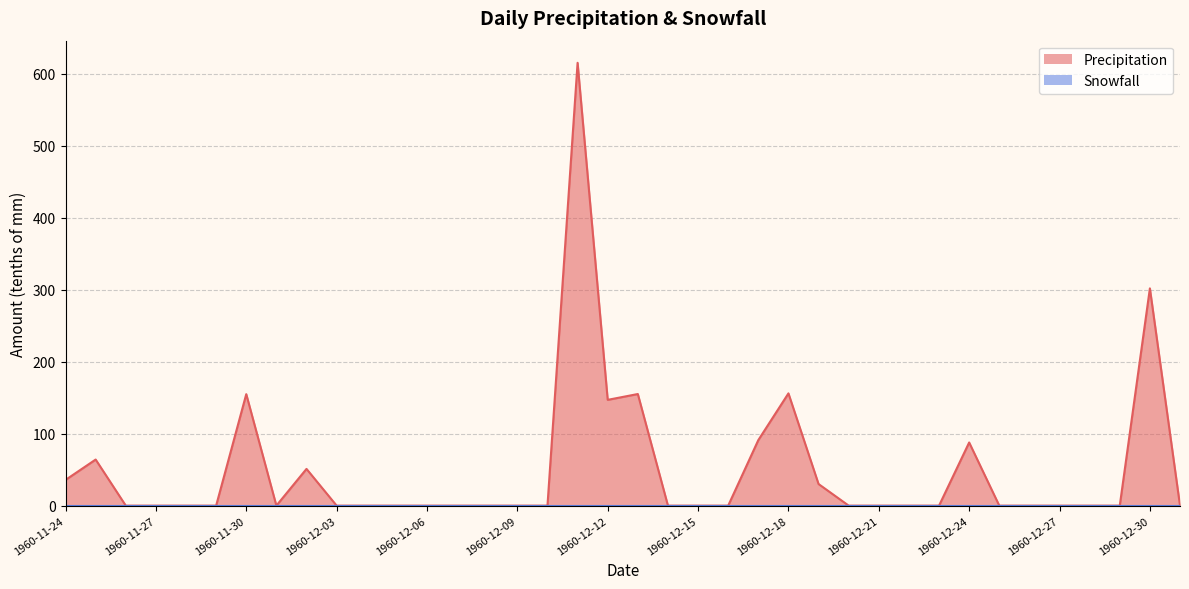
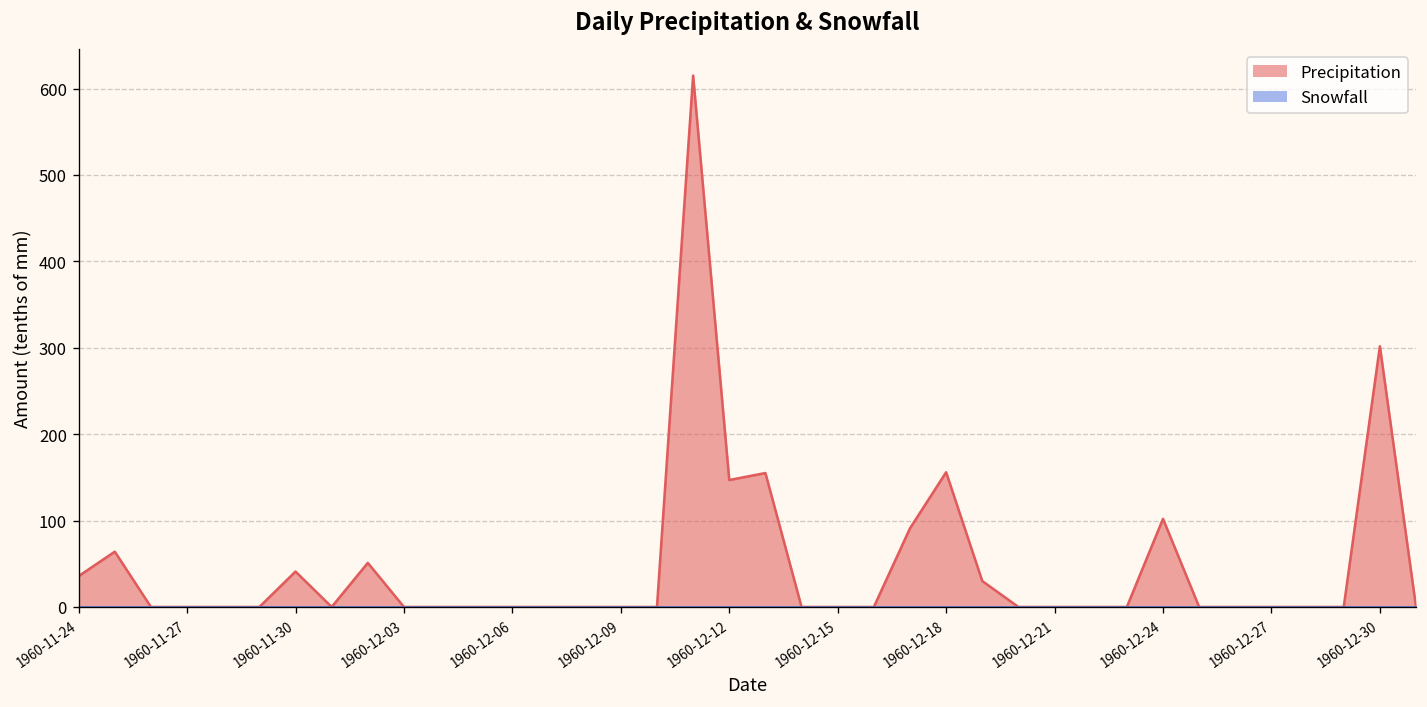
Precipitation, 1960-11-30: 150 -> 40
Precipitation, 1960-12-24: 90 -> 100
